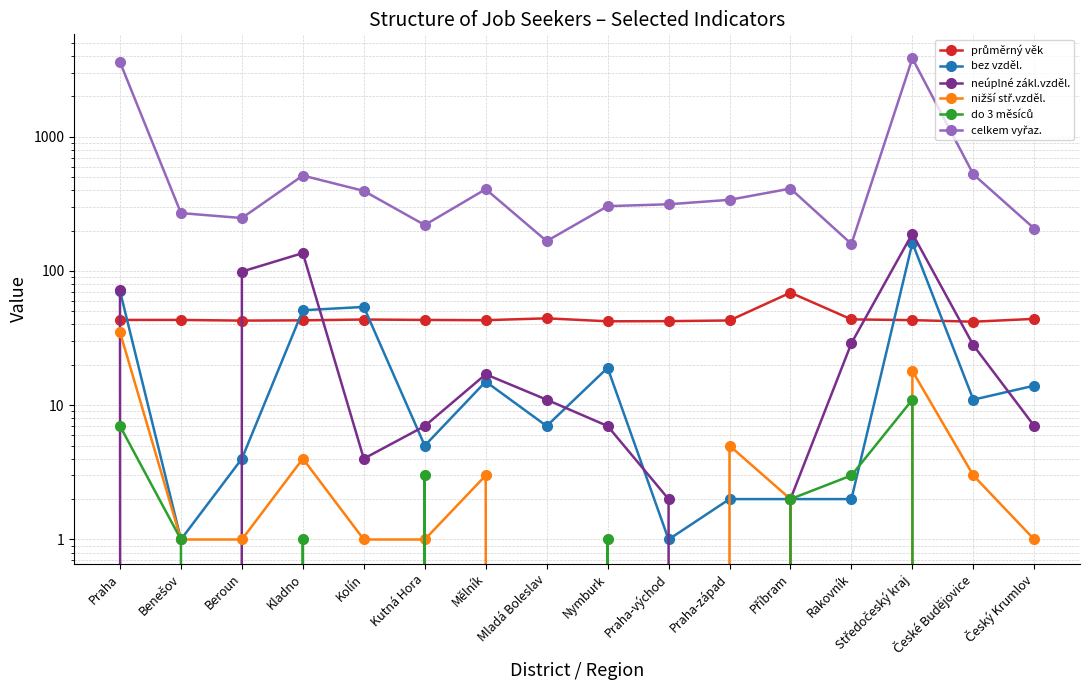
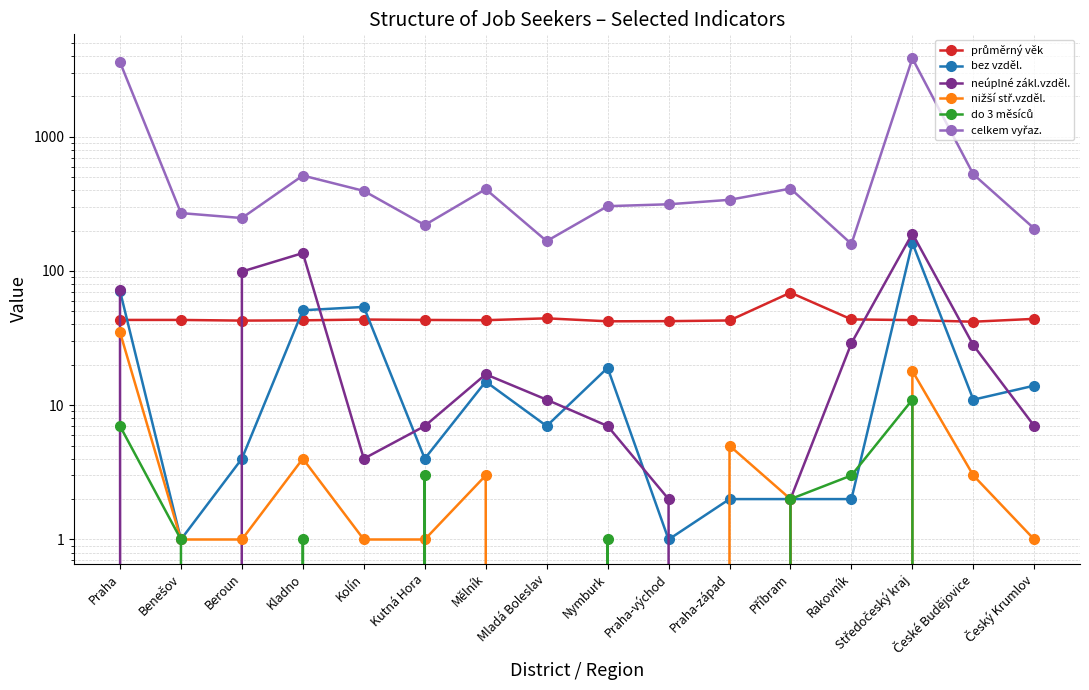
bez vzděl., Kutná Hora: 5 -> 4
